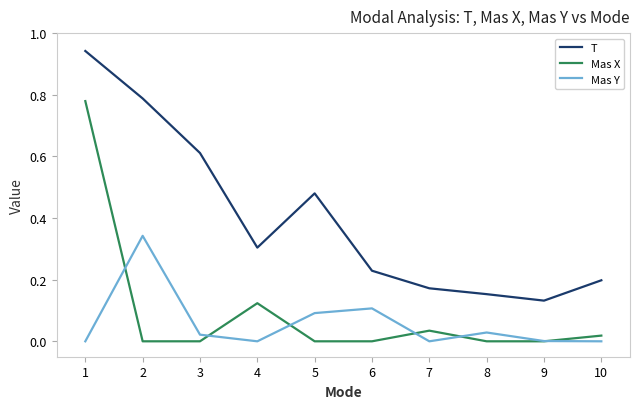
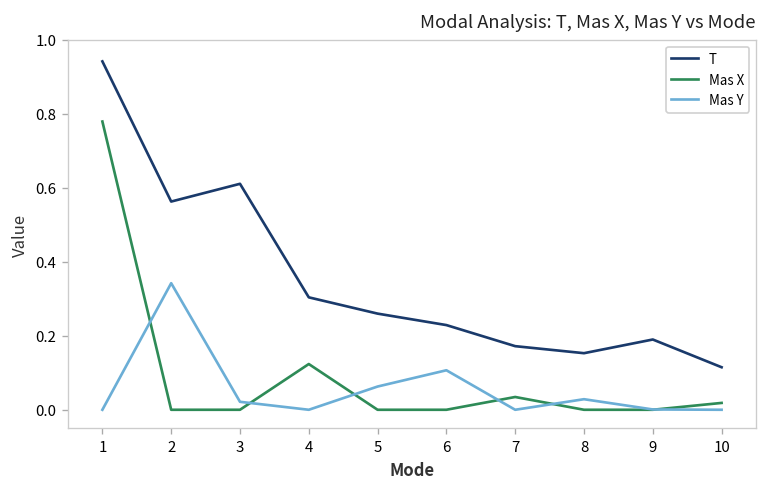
T, 2: 0.79 -> 0.56
T, 5: 0.48 -> 0.26
Mas Y, 5: 0.09 -> 0.06
T, 9: 0.13 -> 0.19
T, 10: 0.20 -> 0.12
